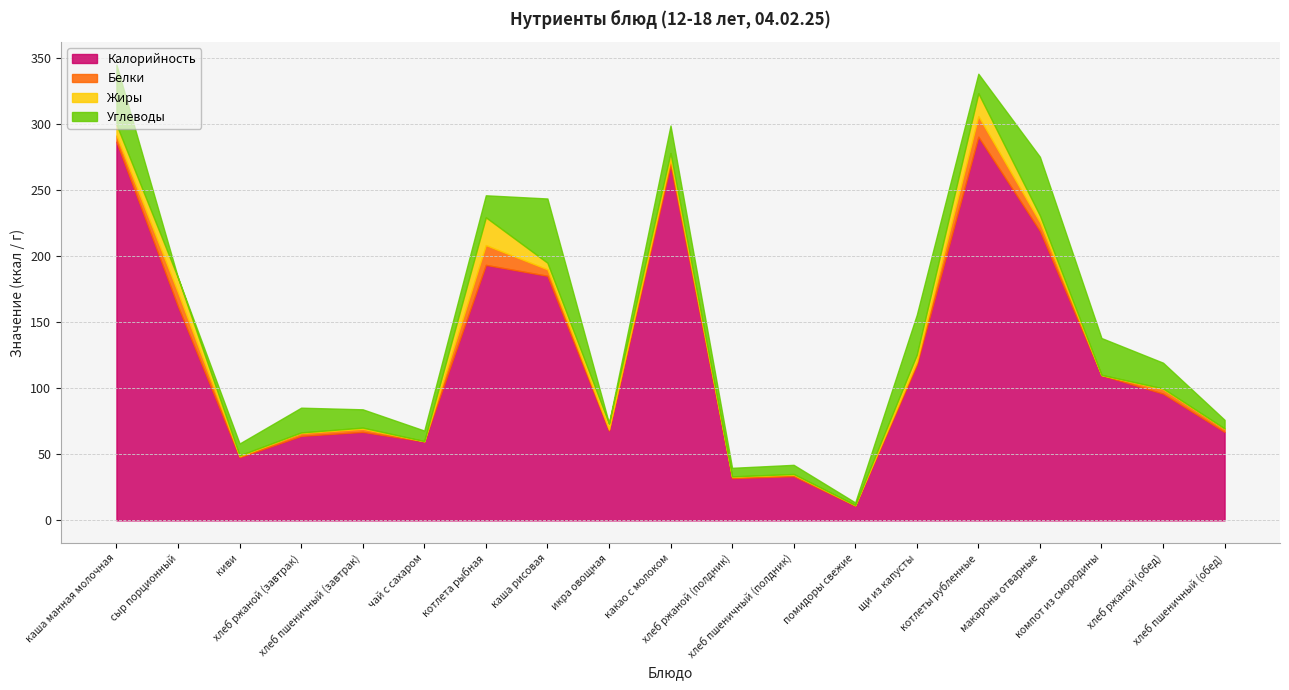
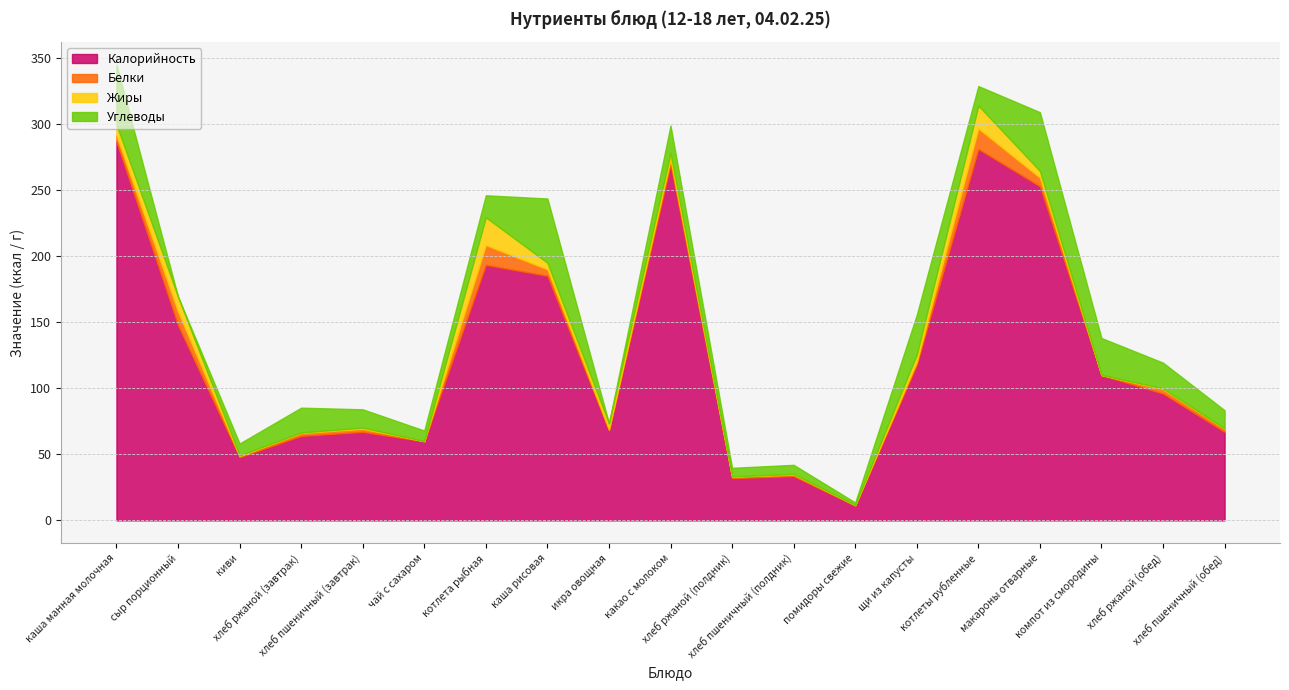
Калорийность, сыр порционный: 162 -> 148
Калорийность, котлеты рубленные: 291 -> 281
Калорийность, макароны отварные: 219 -> 253
Углеводы, хлеб пшеничный (обед): 7 -> 14
